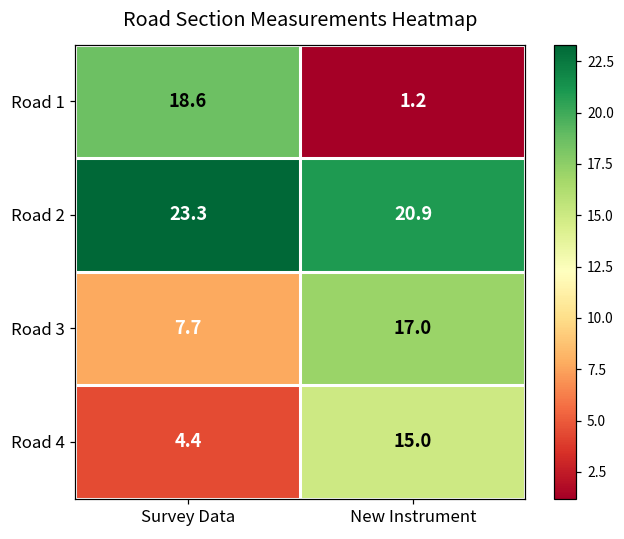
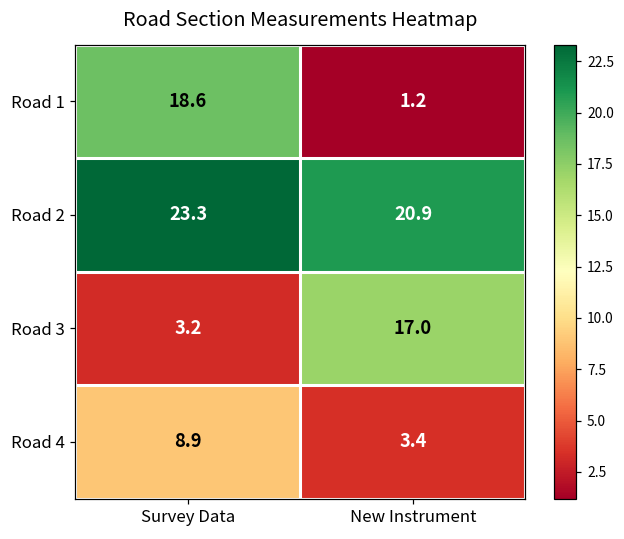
Road 3, Survey Data: 7.7 -> 3.2
Road 4, Survey Data: 4.4 -> 8.9
Road 4, New Instrument: 15.0 -> 3.4
